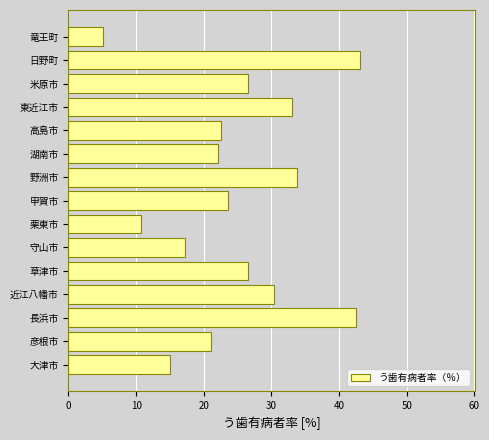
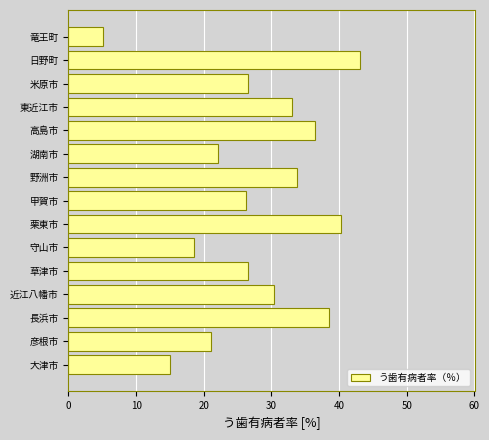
高島市: 23 -> 36
甲賀市: 24 -> 26
栗東市: 11 -> 40
守山市: 17 -> 19
長浜市: 42 -> 39
